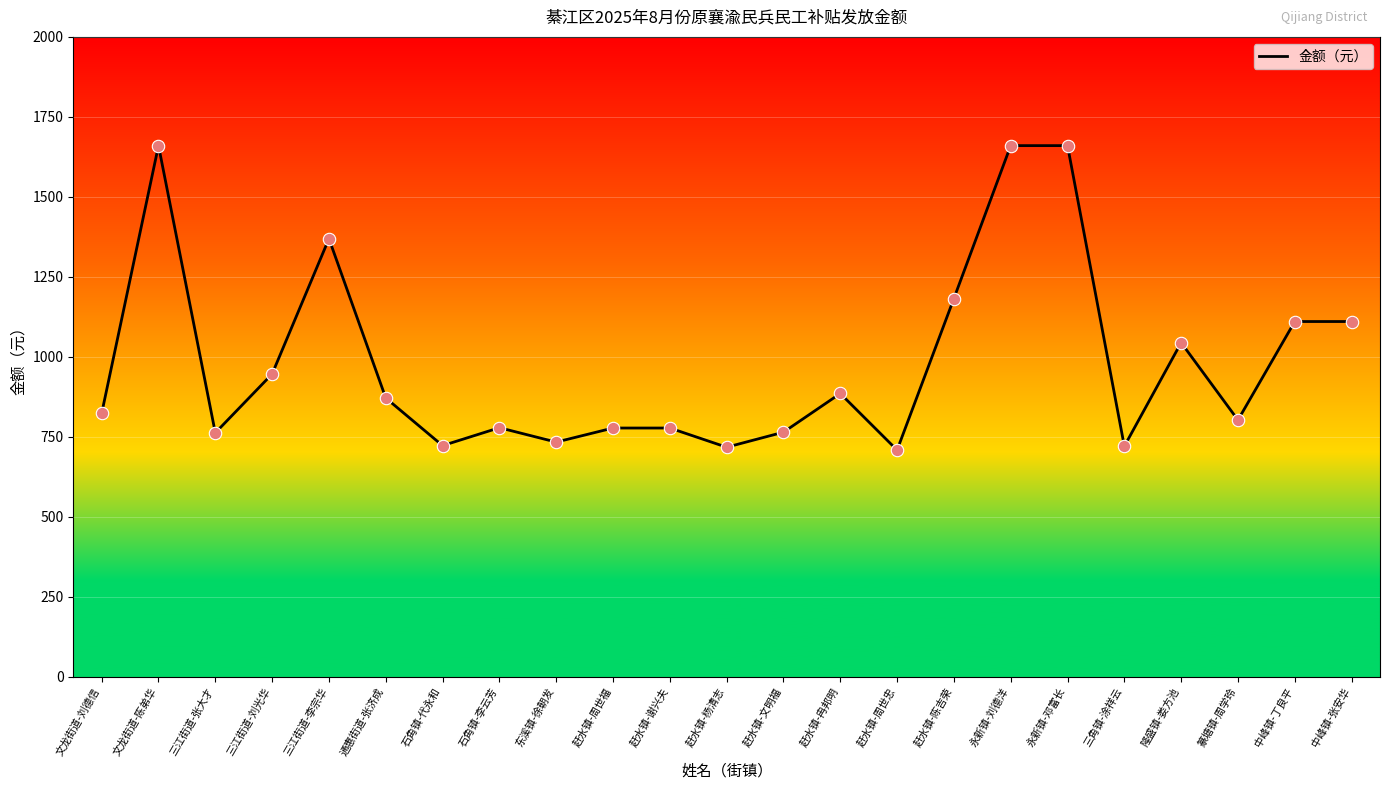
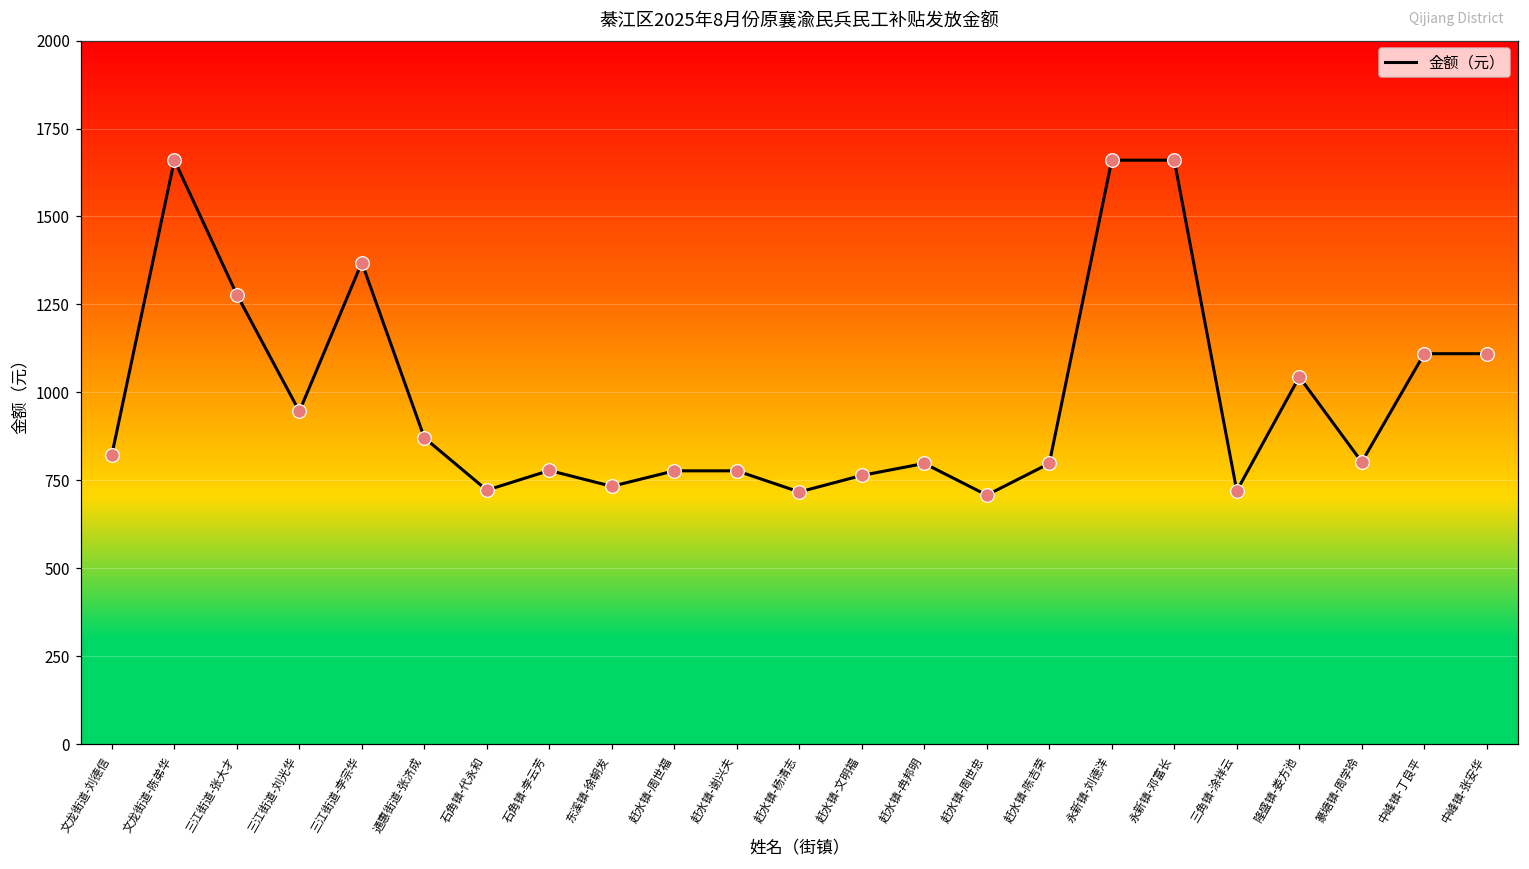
三江街道-张大才: 760 -> 1280
赶水镇-冉邦明: 890 -> 800
赶水镇-陈吉荣: 1180 -> 800
